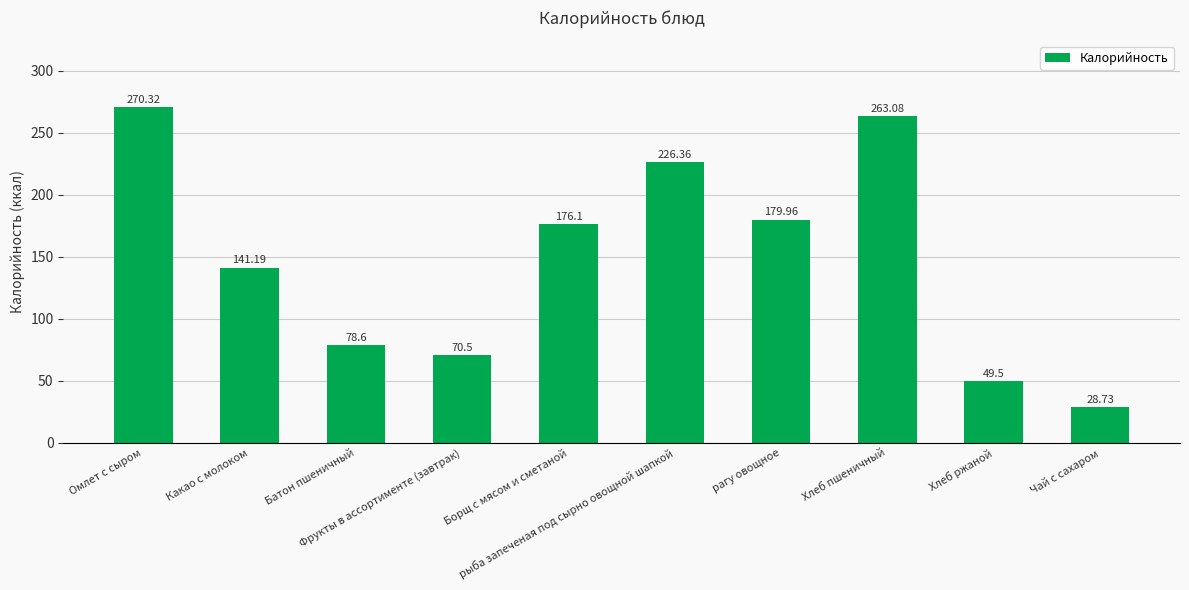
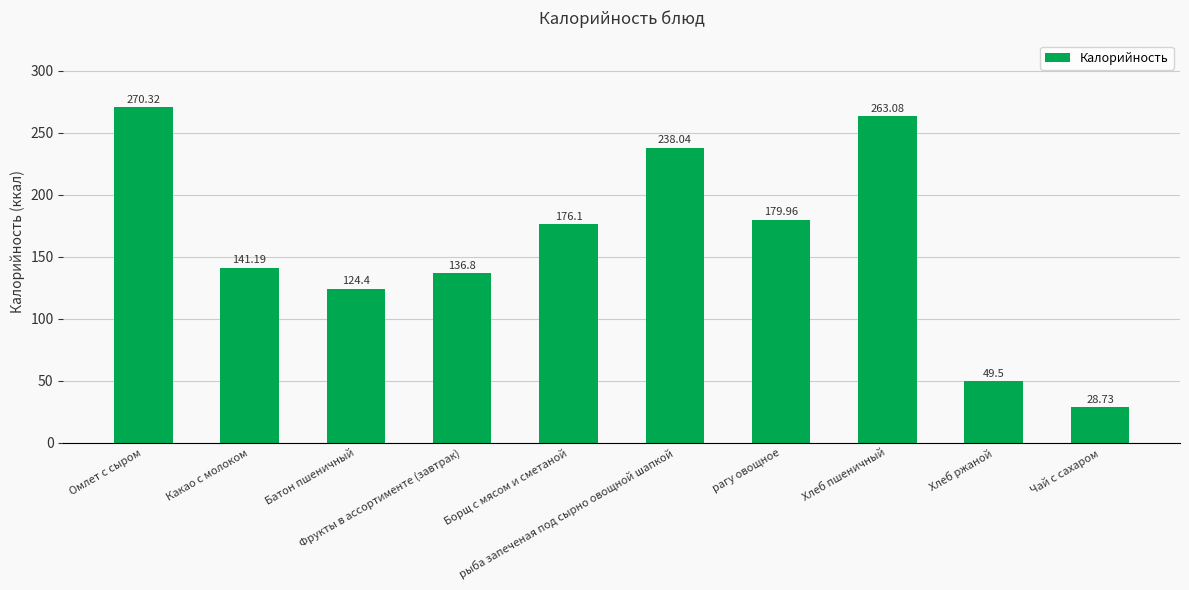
Батон пшеничный: 78.6 -> 124.4
Фрукты в ассортименте (завтрак): 70.5 -> 136.8
рыба запеченая под сырно овощной шапкой: 226.36 -> 238.04
